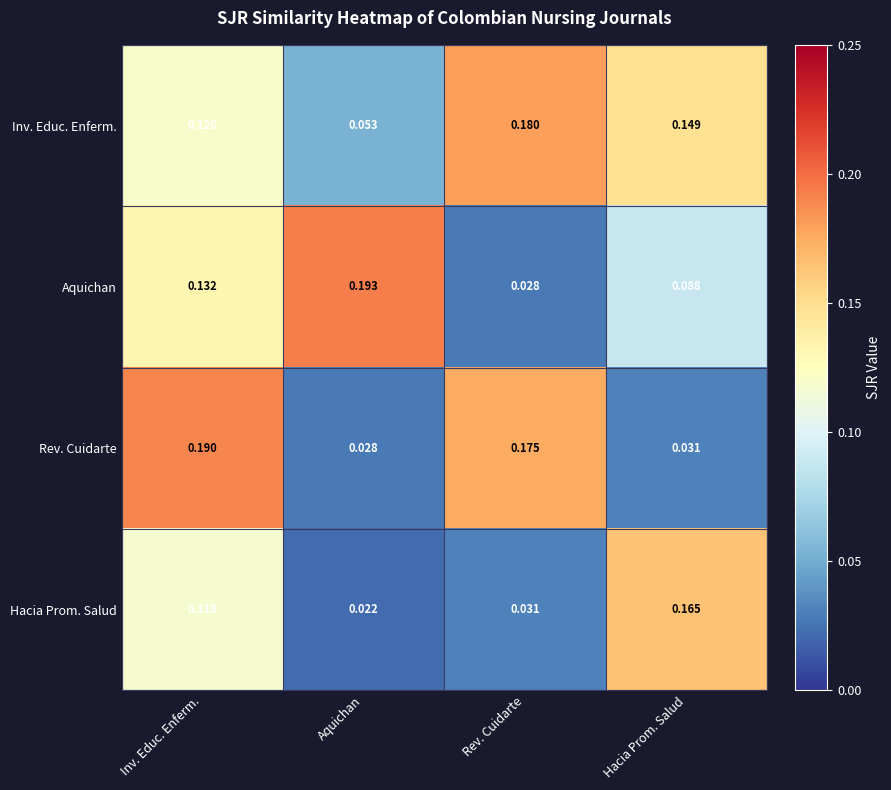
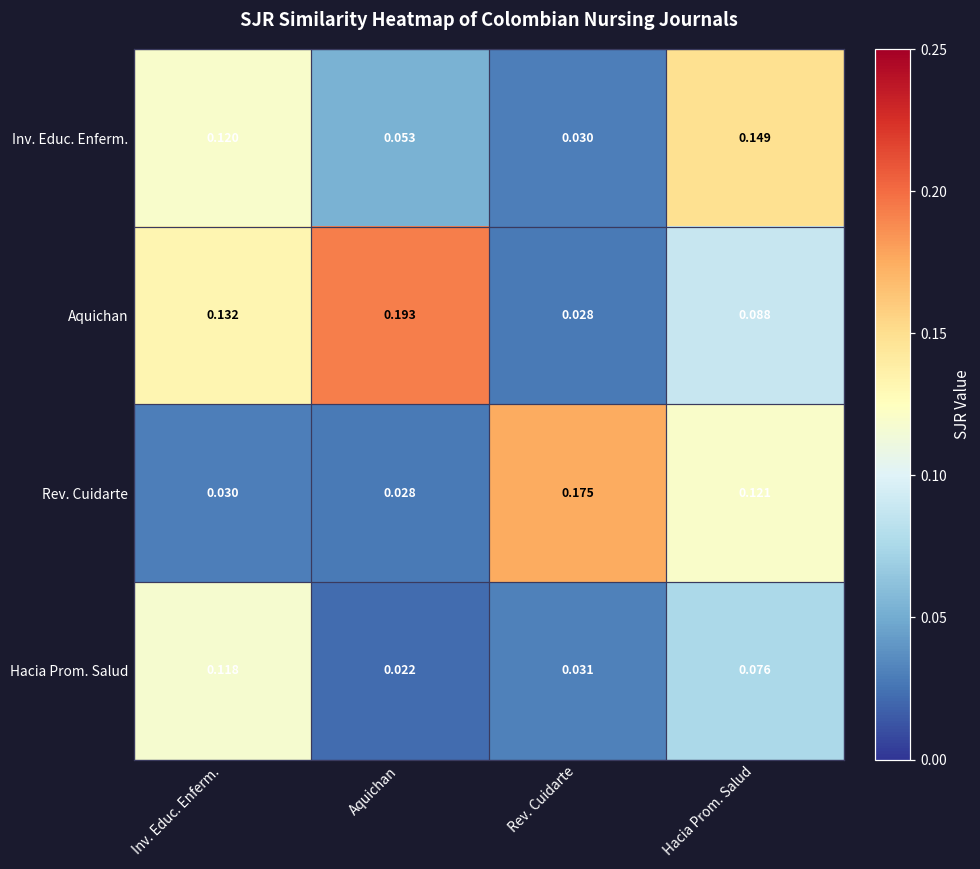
Inv. Educ. Enferm., Rev. Cuidarte: 0.180 -> 0.030
Rev. Cuidarte, Inv. Educ. Enferm.: 0.190 -> 0.030
Rev. Cuidarte, Hacia Prom. Salud: 0.031 -> 0.121
Hacia Prom. Salud, Hacia Prom. Salud: 0.165 -> 0.076
